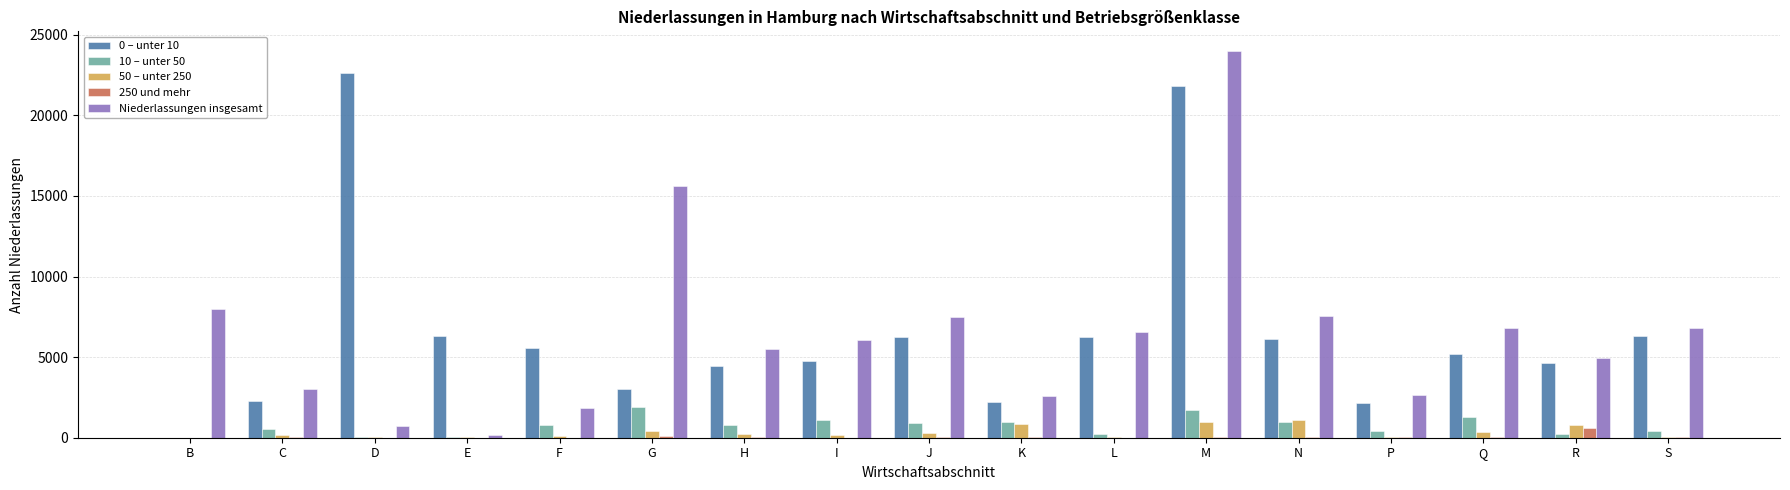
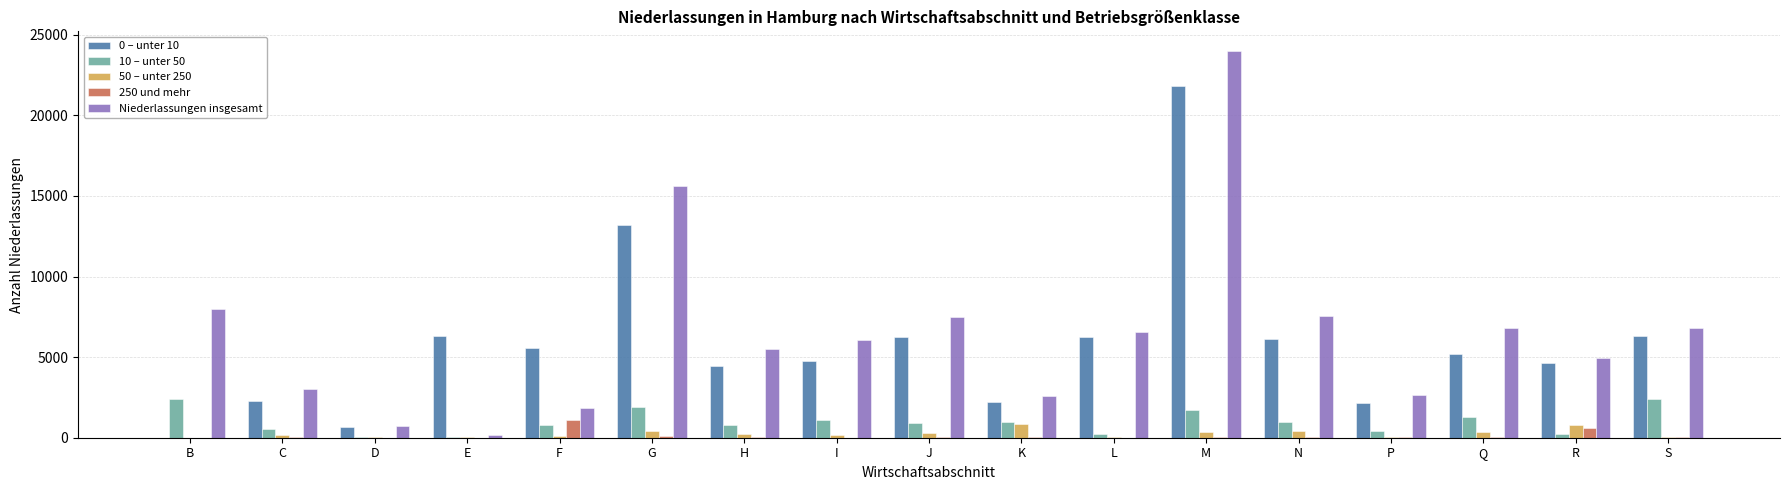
10 – unter 50, B: 0 -> 2400
0 – unter 10, D: 22600 -> 600
250 und mehr, F: 0 -> 1100
0 – unter 10, G: 3000 -> 13200
50 – unter 250, M: 1000 -> 400
50 – unter 250, N: 1100 -> 400
10 – unter 50, S: 400 -> 2400
